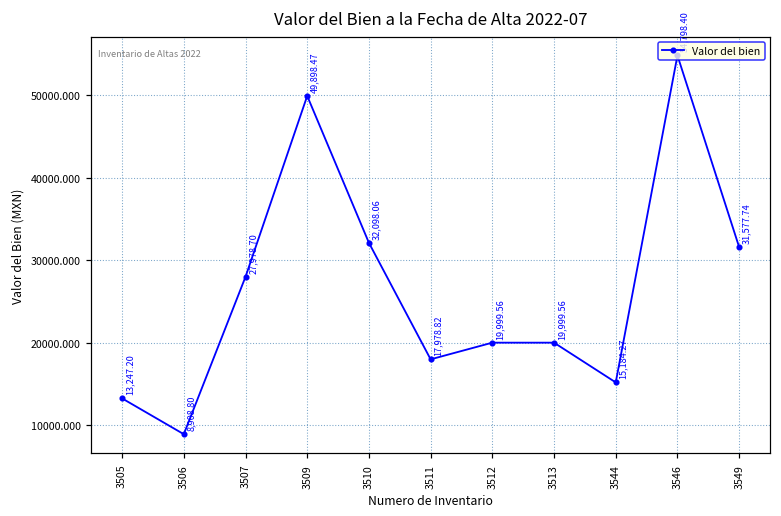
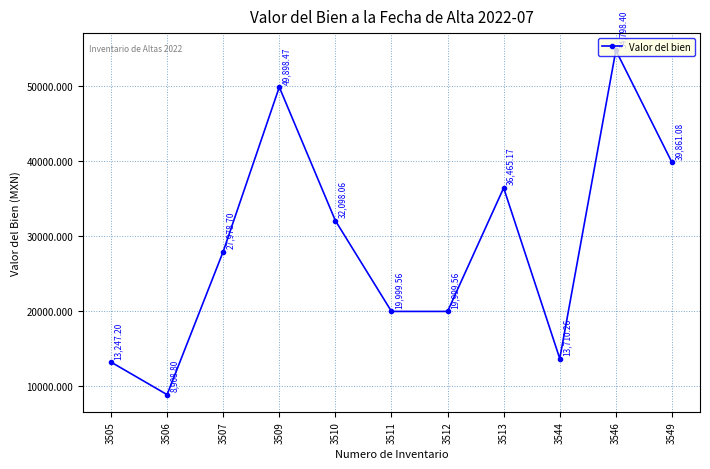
3511: 17,978.82 -> 19,999.56
3513: 19,999.56 -> 36,465.17
3544: 15,184.27 -> 13,710.26
3549: 31,577.74 -> 39,861.08
